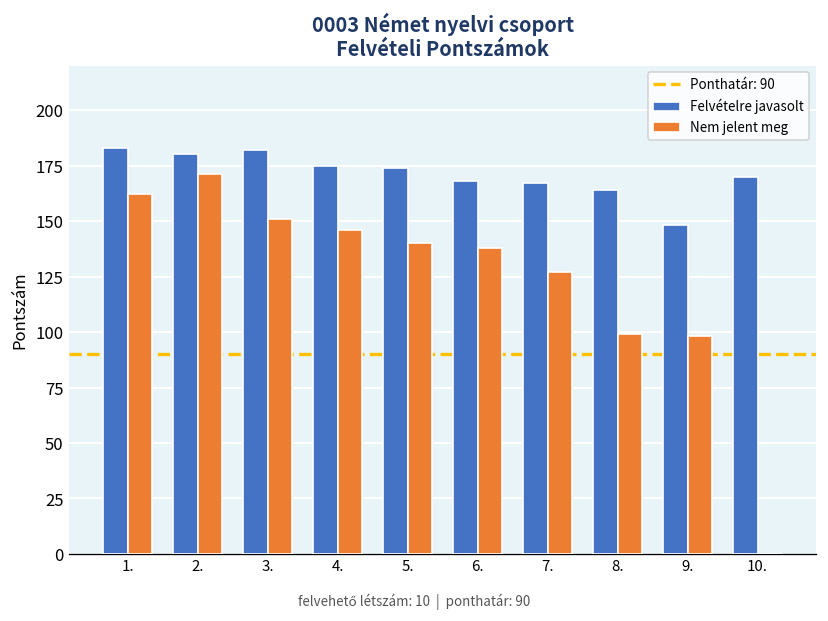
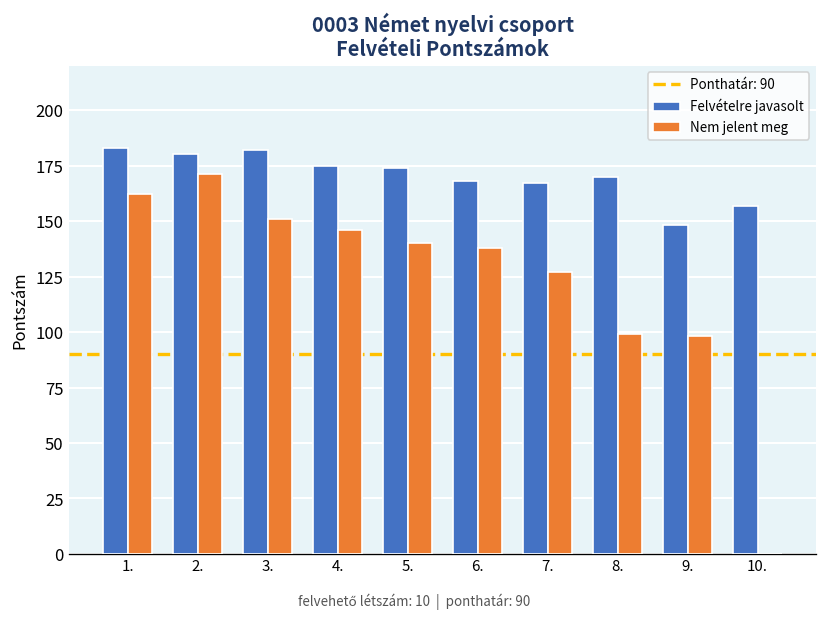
Felvételre javasolt, 8.: 164 -> 170
Felvételre javasolt, 10.: 170 -> 157
